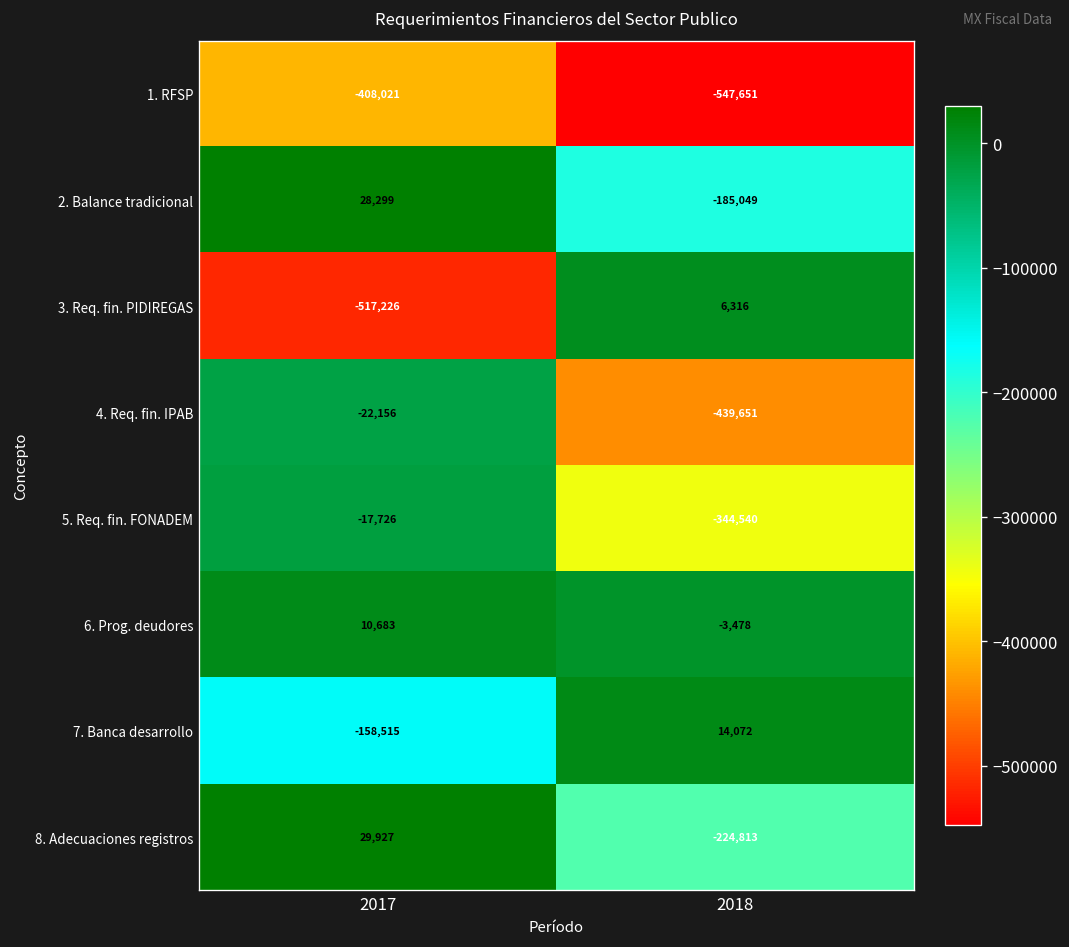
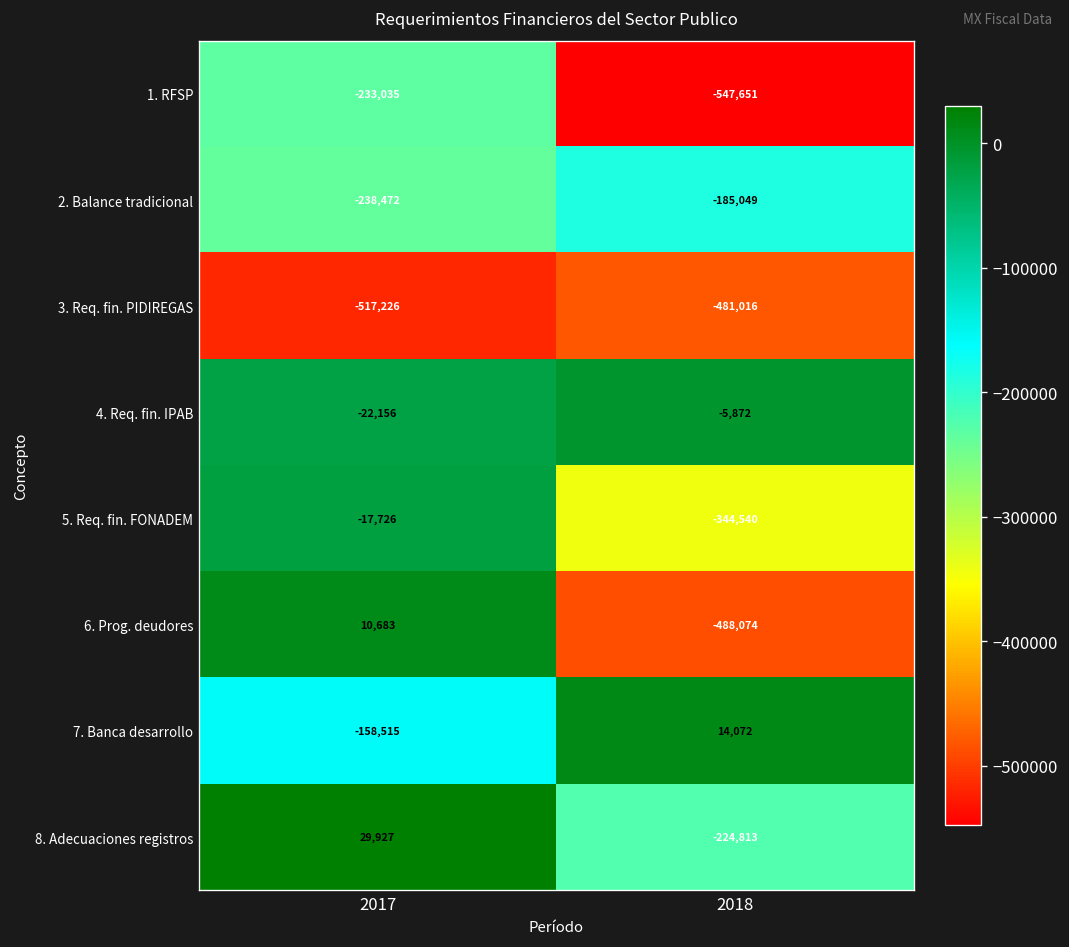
1. RFSP, 2017: -408,021 -> -233,035
2. Balance tradicional, 2017: 28,299 -> -238,472
3. Req. fin. PIDIREGAS, 2018: 6,316 -> -481,016
4. Req. fin. IPAB, 2018: -439,651 -> -5,872
6. Prog. deudores, 2018: -3,478 -> -488,074
